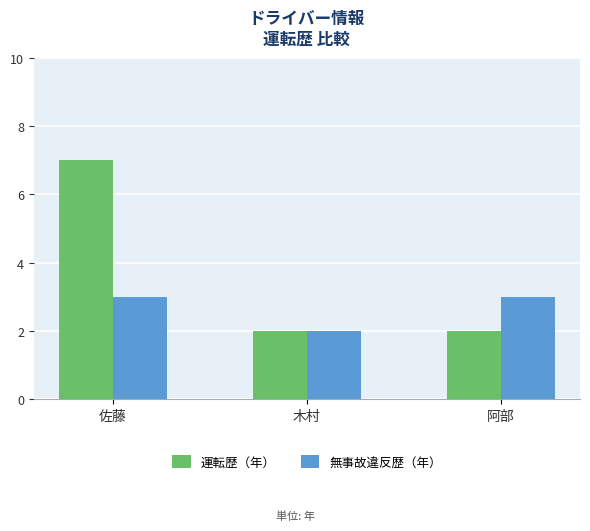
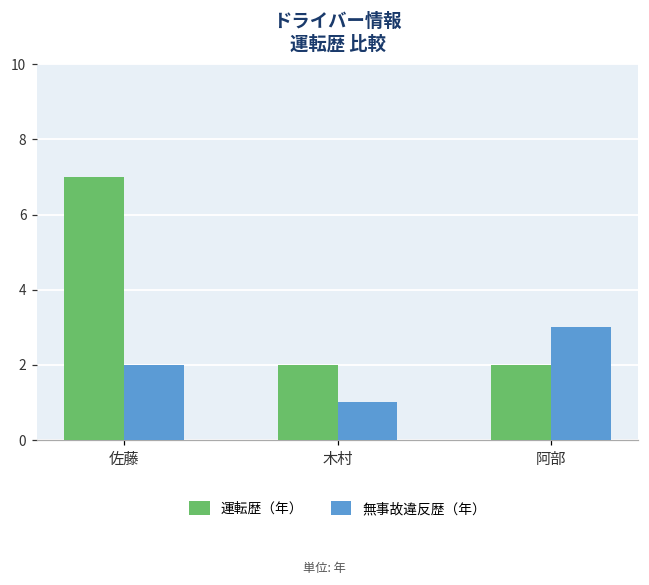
無事故違反歴（年）, 佐藤: 3 -> 2
無事故違反歴（年）, 木村: 2 -> 1
